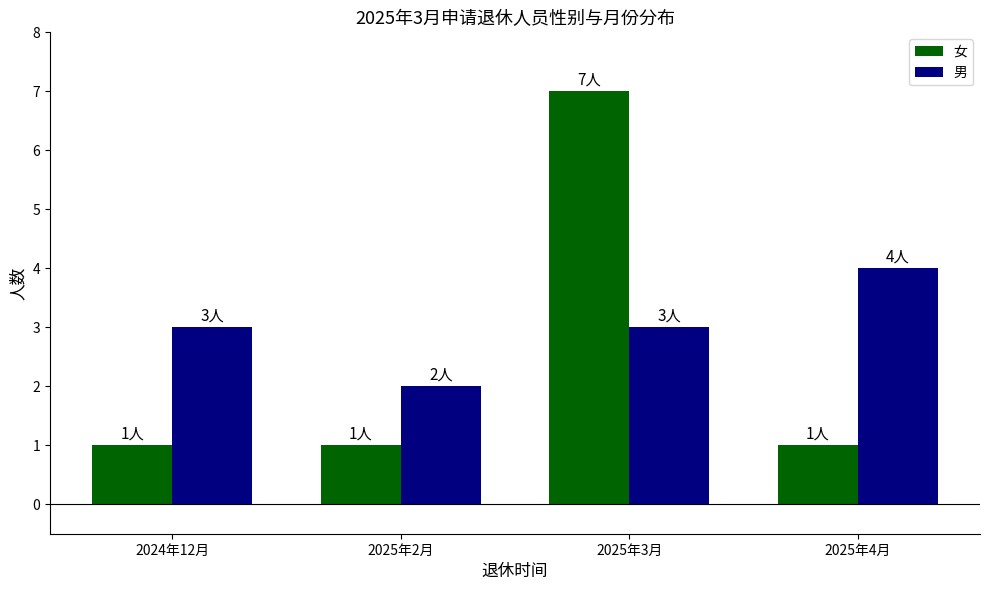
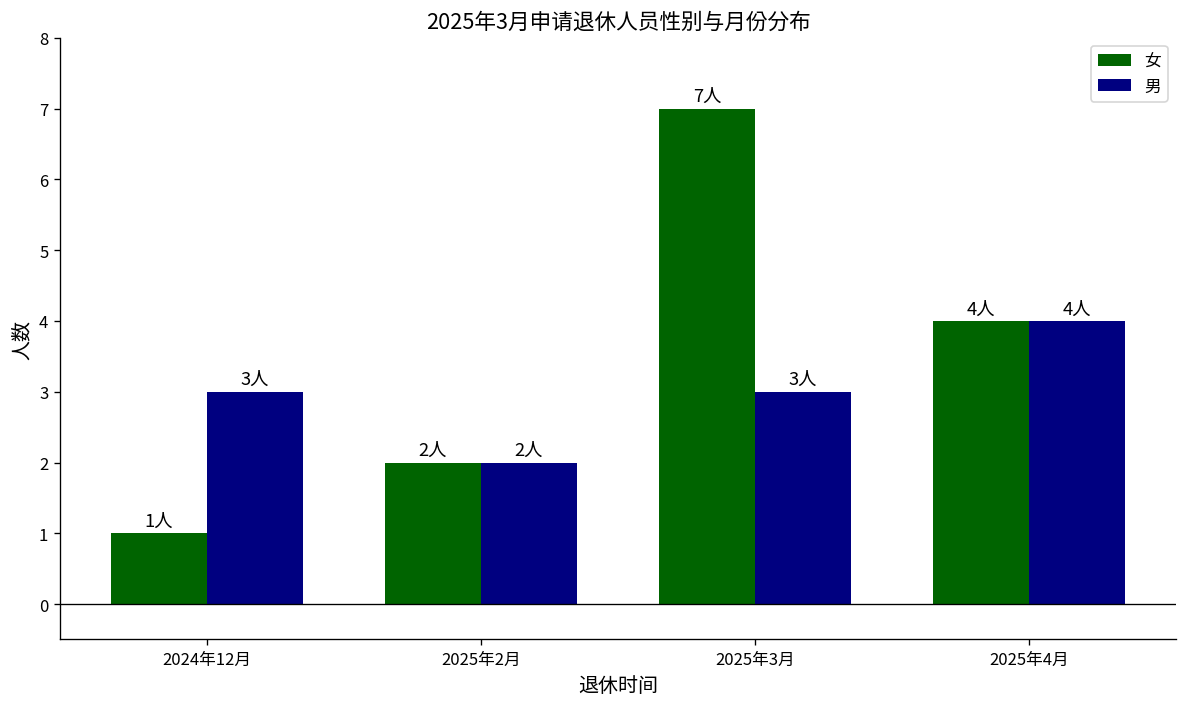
女, 2025年2月: 1人 -> 2人
女, 2025年4月: 1人 -> 4人
